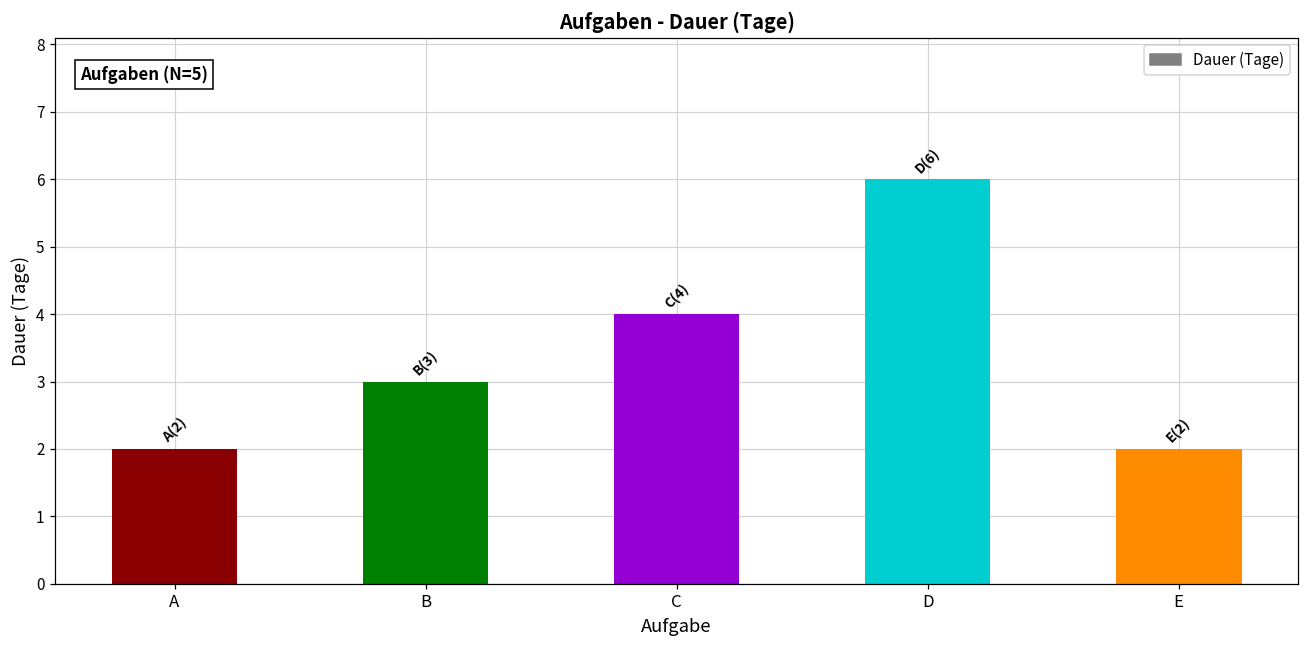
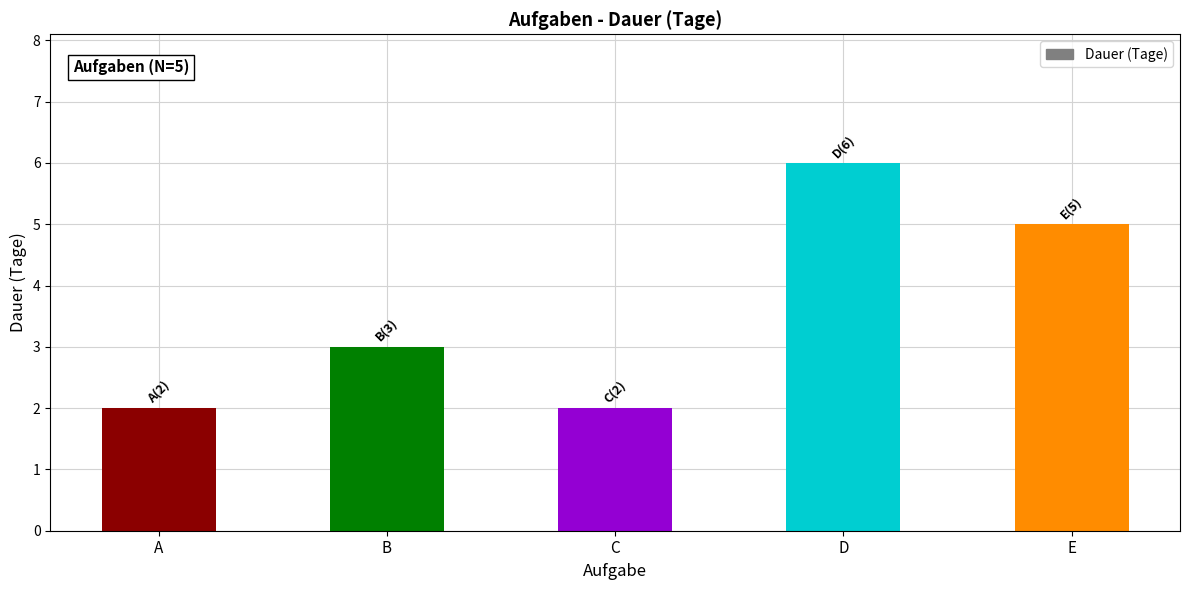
C: (4) -> (2)
E: (2) -> (5)
